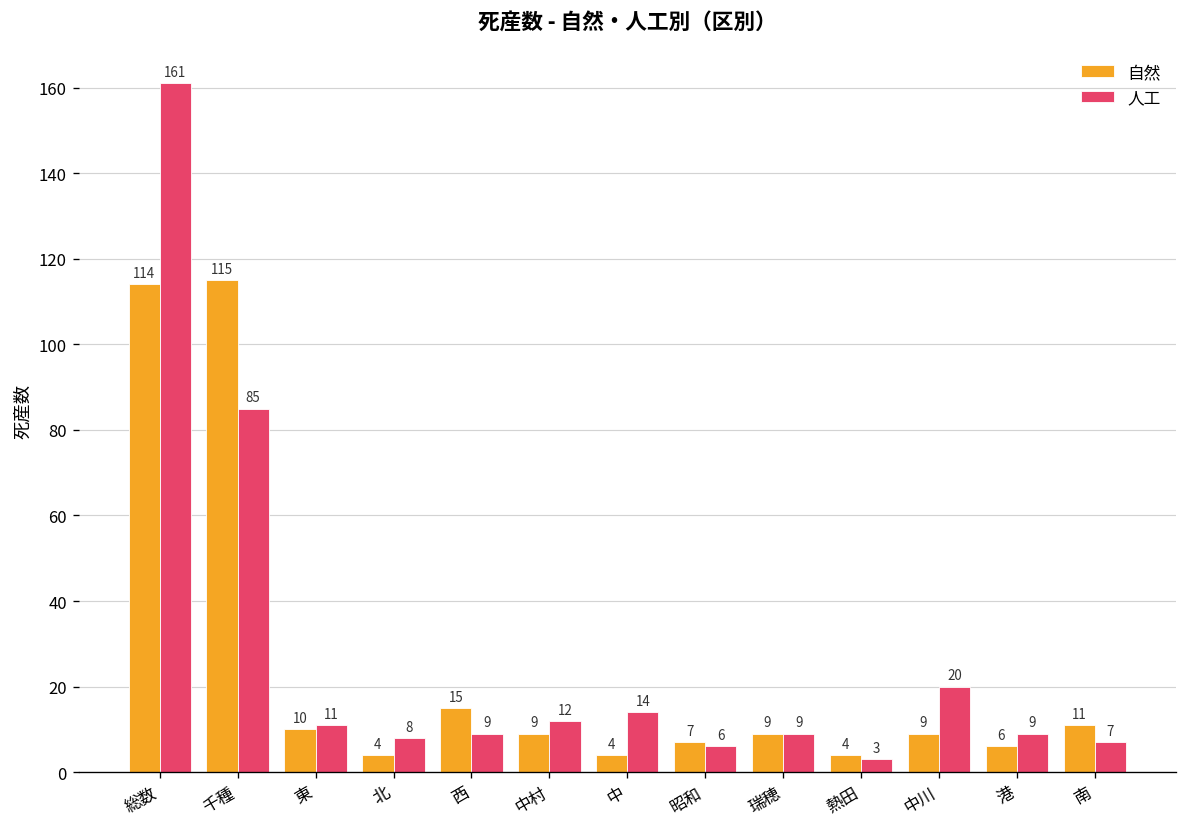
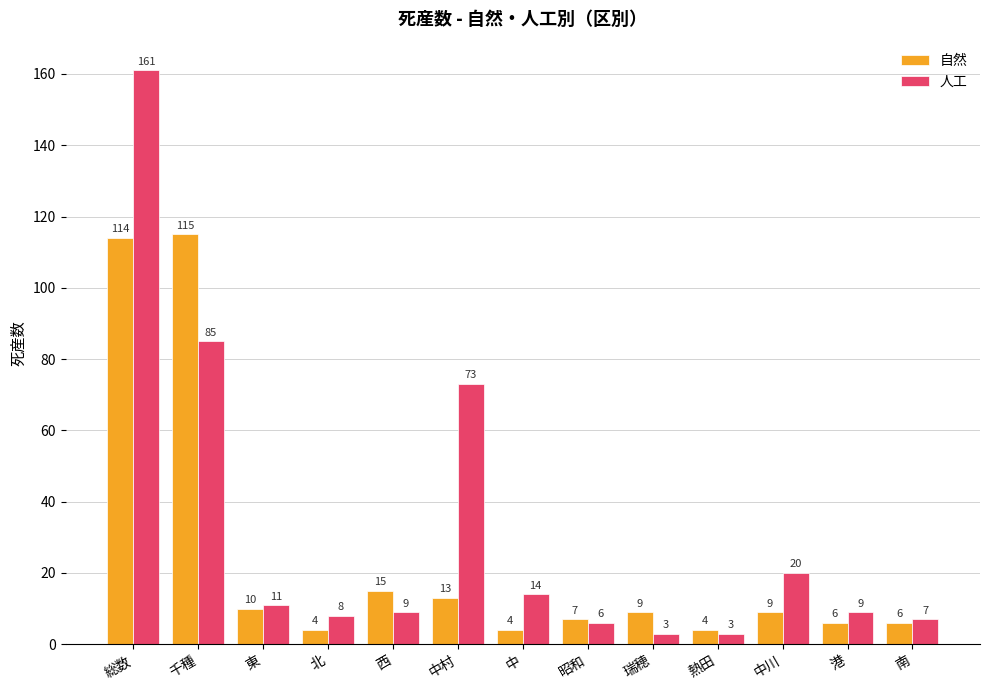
自然, 中村: 9 -> 13
人工, 中村: 12 -> 73
人工, 瑞穂: 9 -> 3
自然, 南: 11 -> 6
